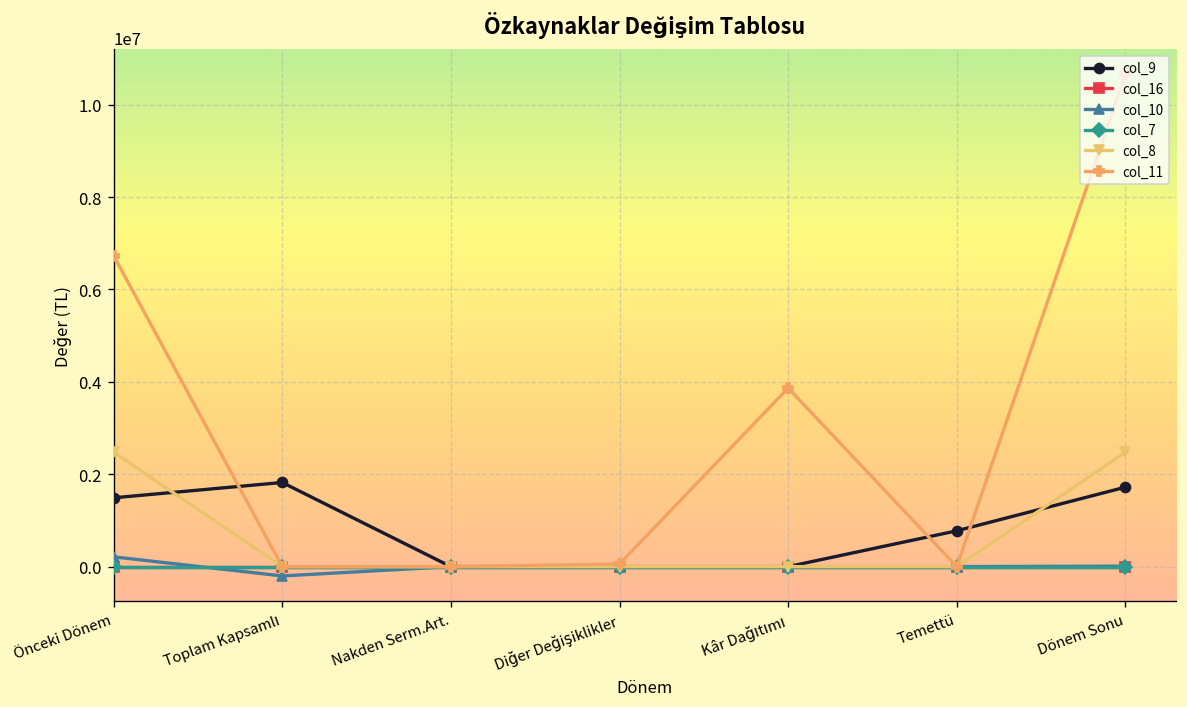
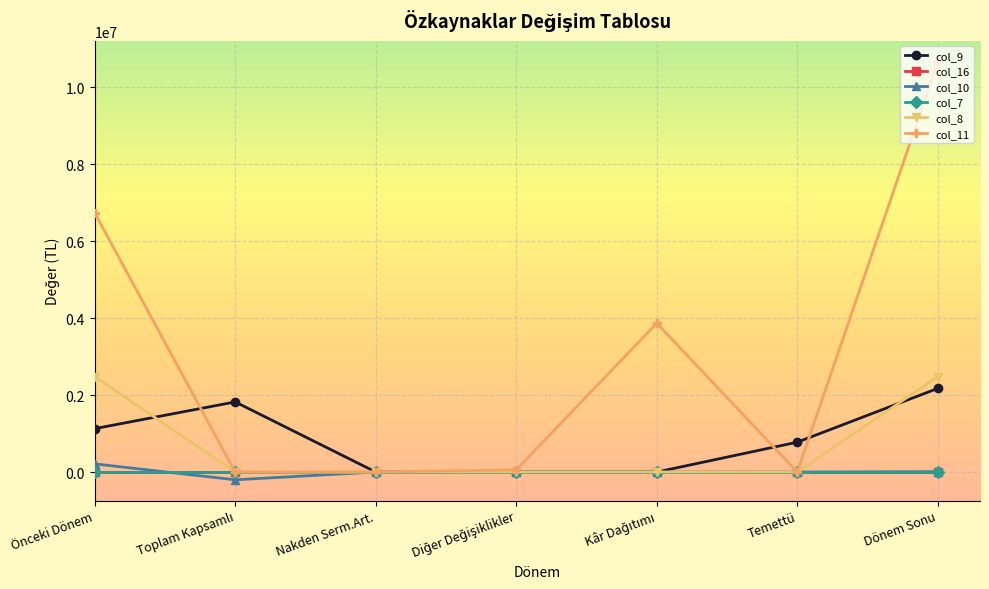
col_9, Önceki Dönem: 1500000 -> 1100000
col_9, Dönem Sonu: 1700000 -> 2200000
